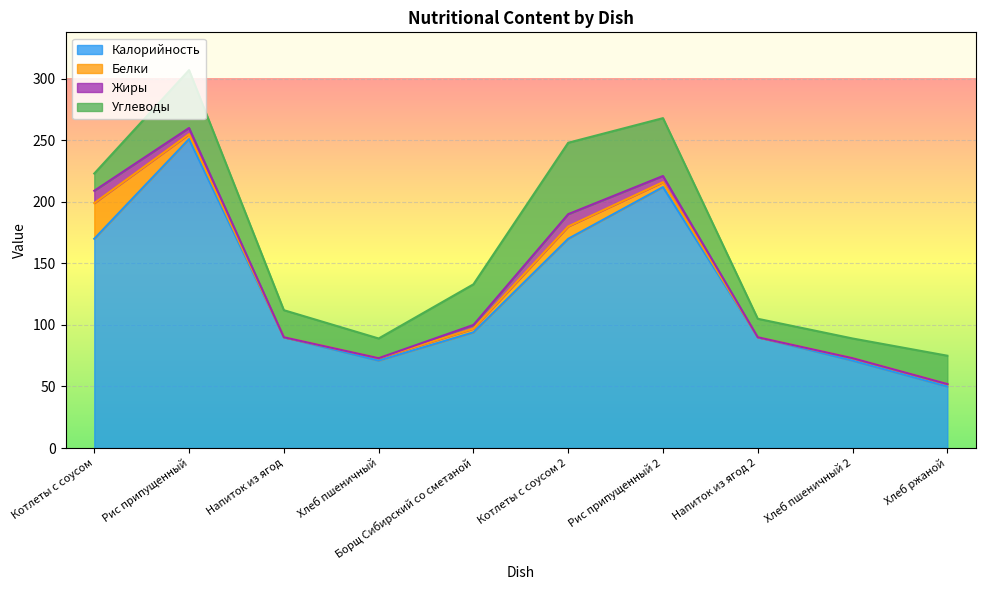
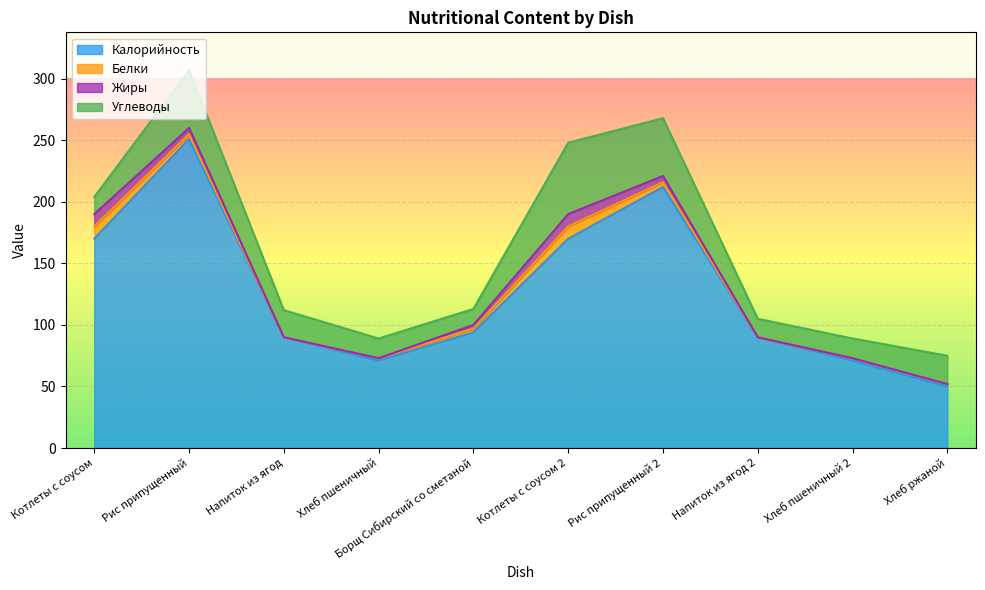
Белки, Котлеты с соусом: 29 -> 10
Углеводы, Борщ Сибирский со сметаной: 33 -> 13
